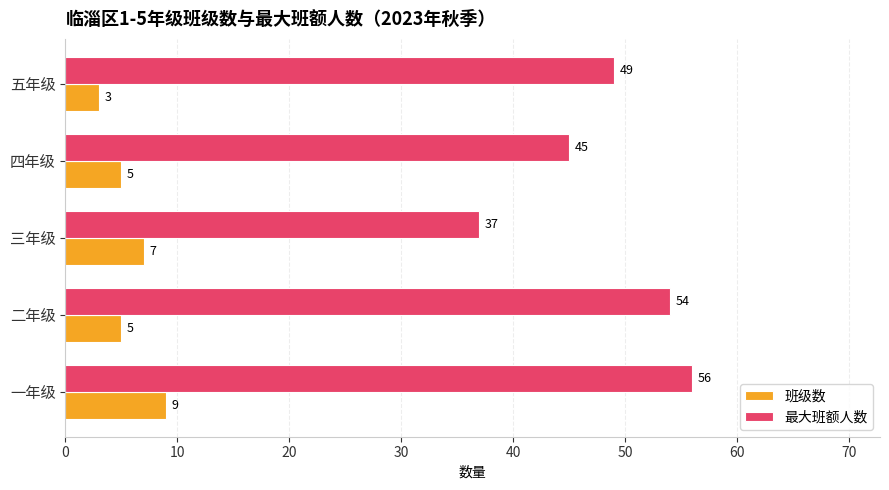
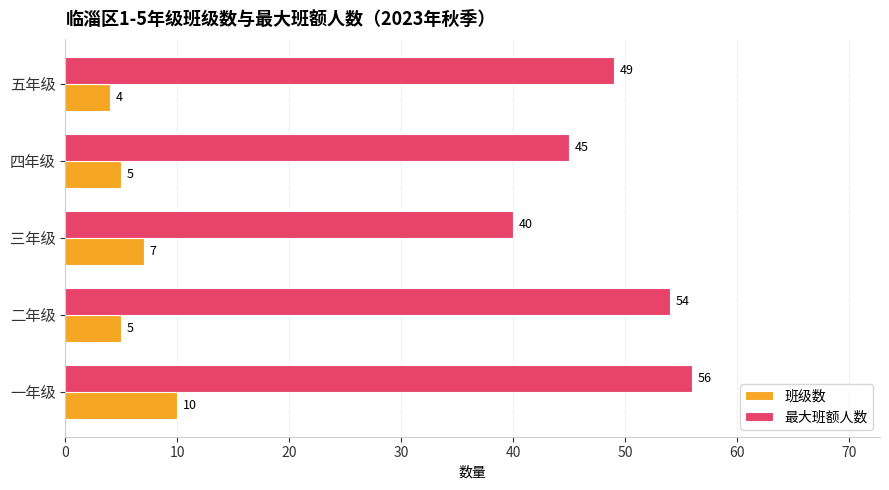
班级数, 五年级: 3 -> 4
最大班额人数, 三年级: 37 -> 40
班级数, 一年级: 9 -> 10
